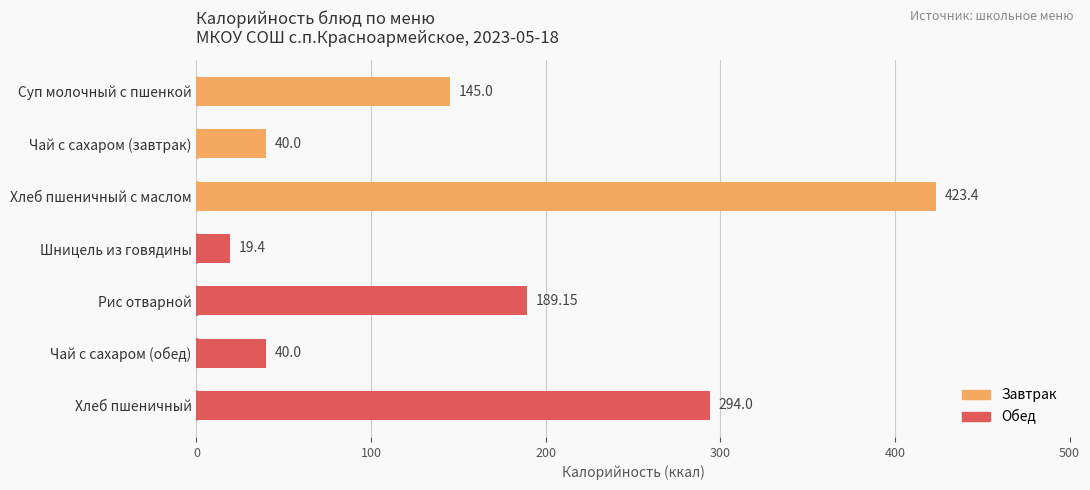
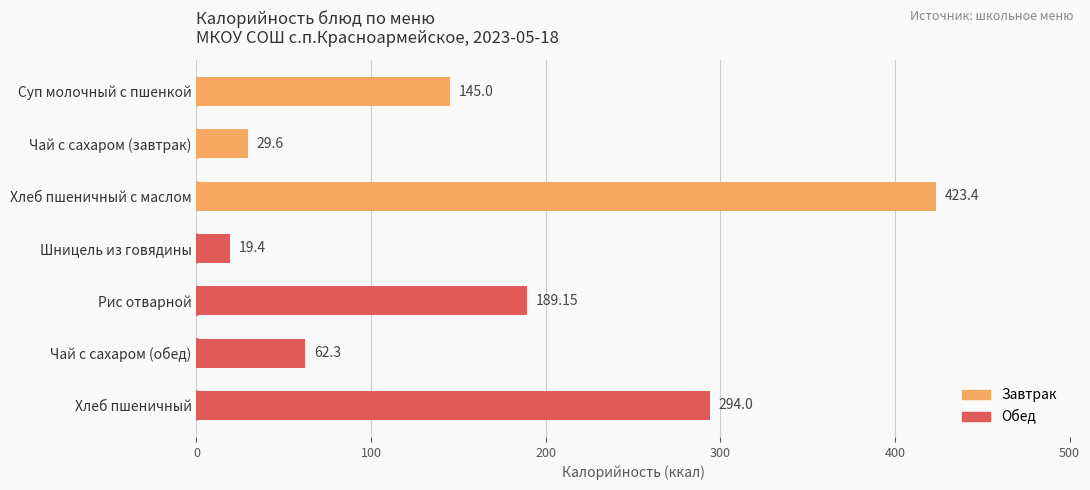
Чай с сахаром (завтрак): 40.0 -> 29.6
Чай с сахаром (обед): 40.0 -> 62.3
